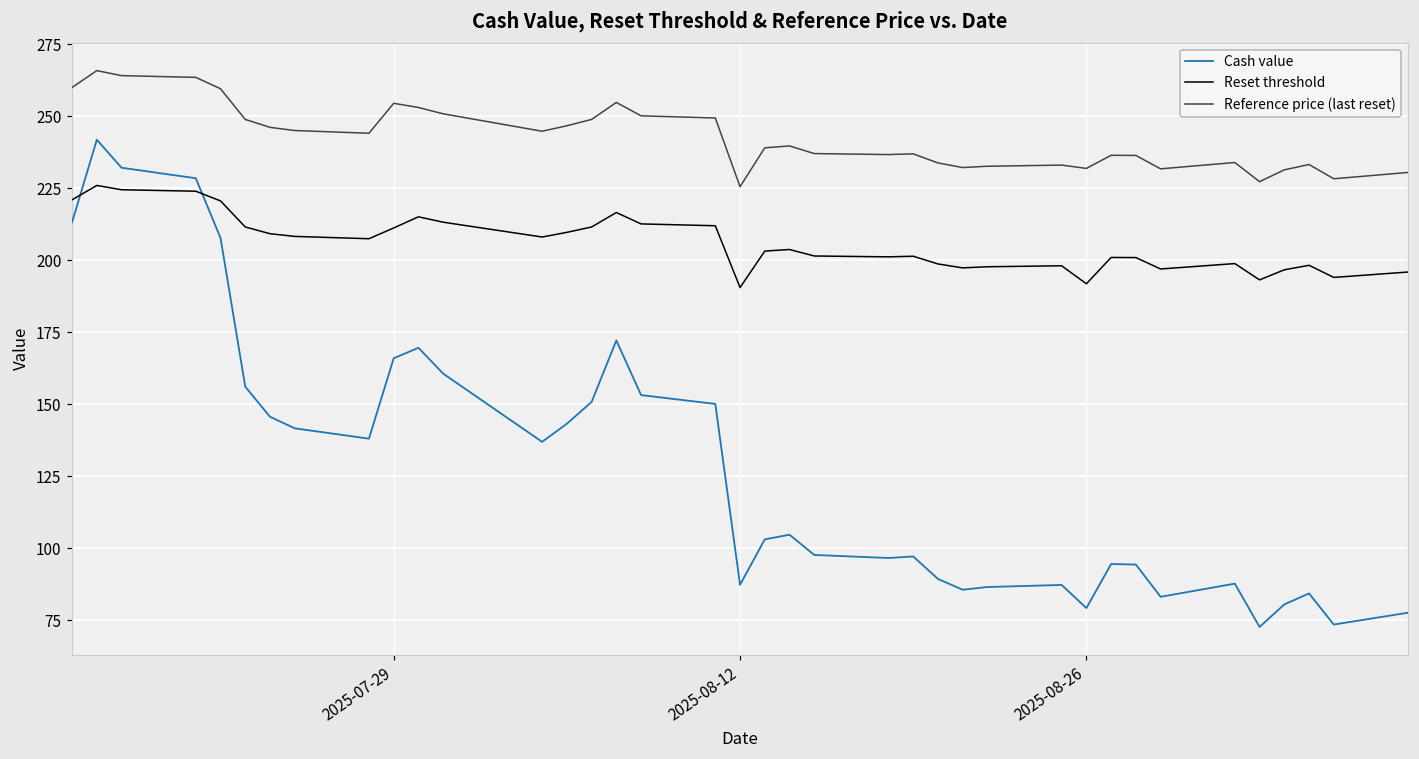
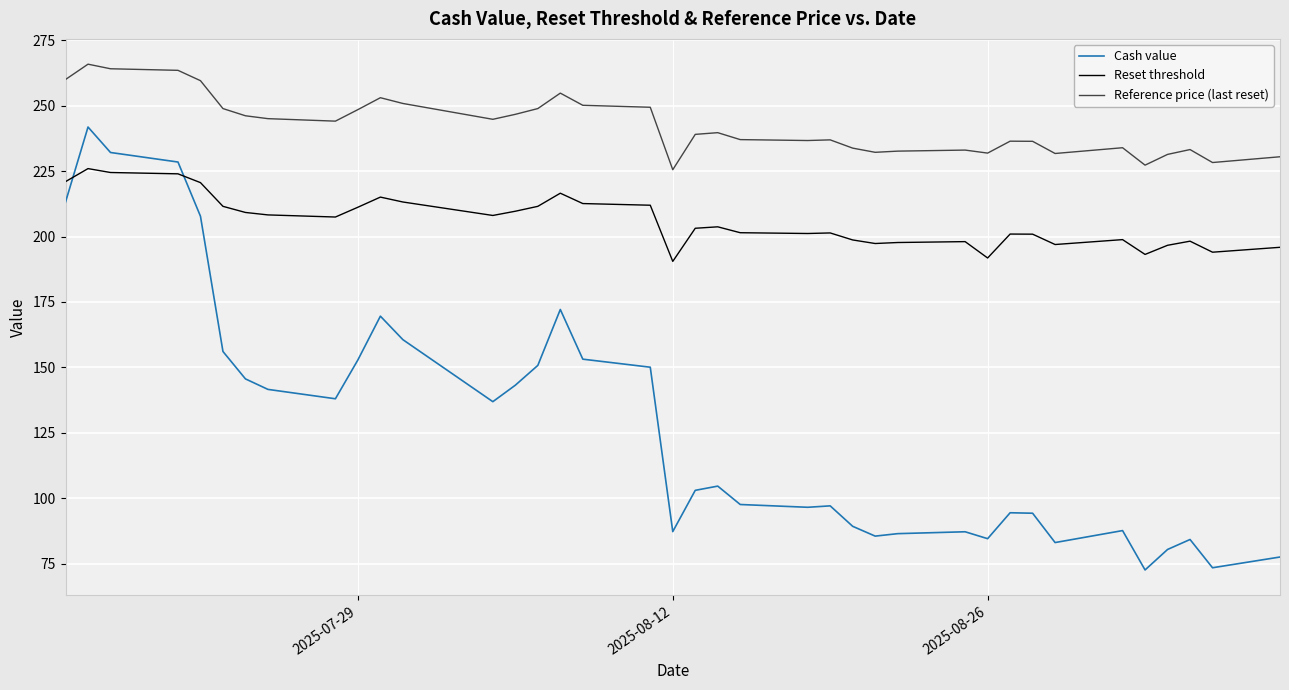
Cash value, 2025-07-29: 166 -> 153
Reference price (last reset), 2025-07-29: 254 -> 248
Cash value, 2025-08-26: 79 -> 85
